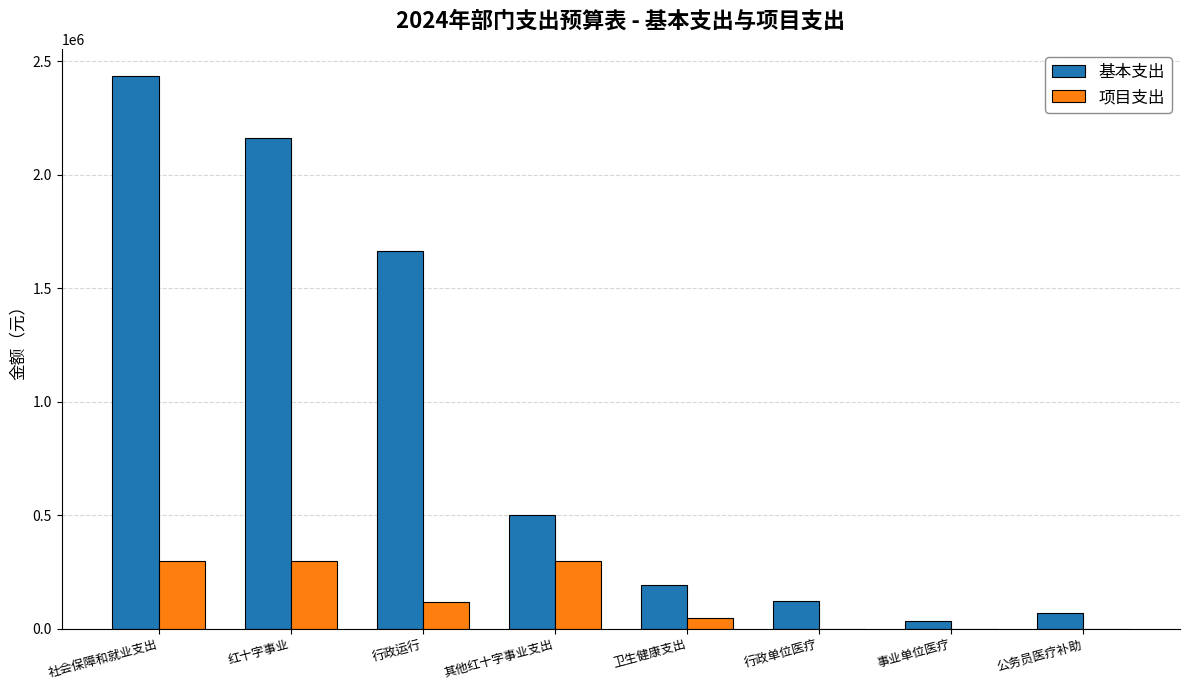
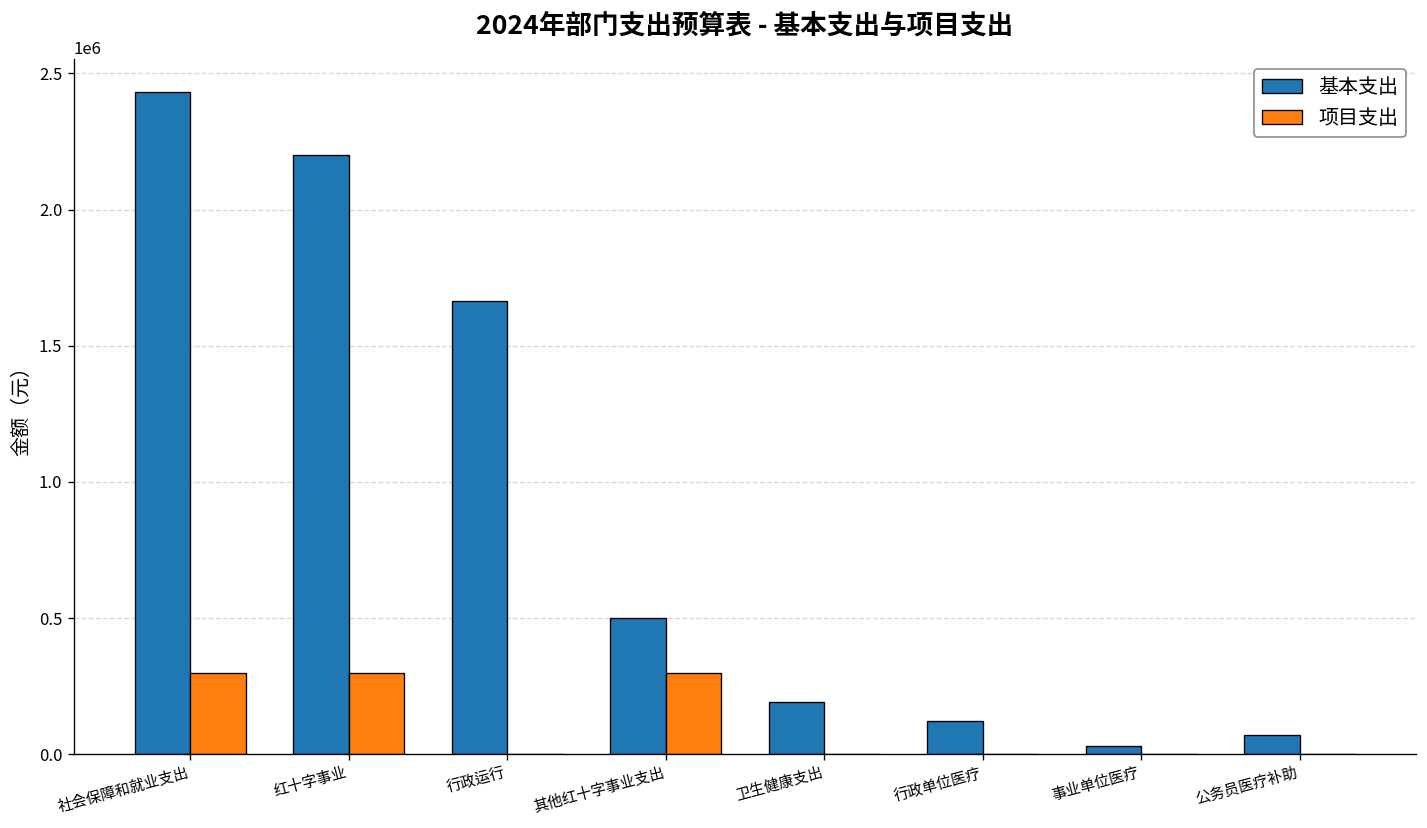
基本支出, 红十字事业: 2160000 -> 2200000
项目支出, 行政运行: 120000 -> 0
项目支出, 卫生健康支出: 50000 -> 0
